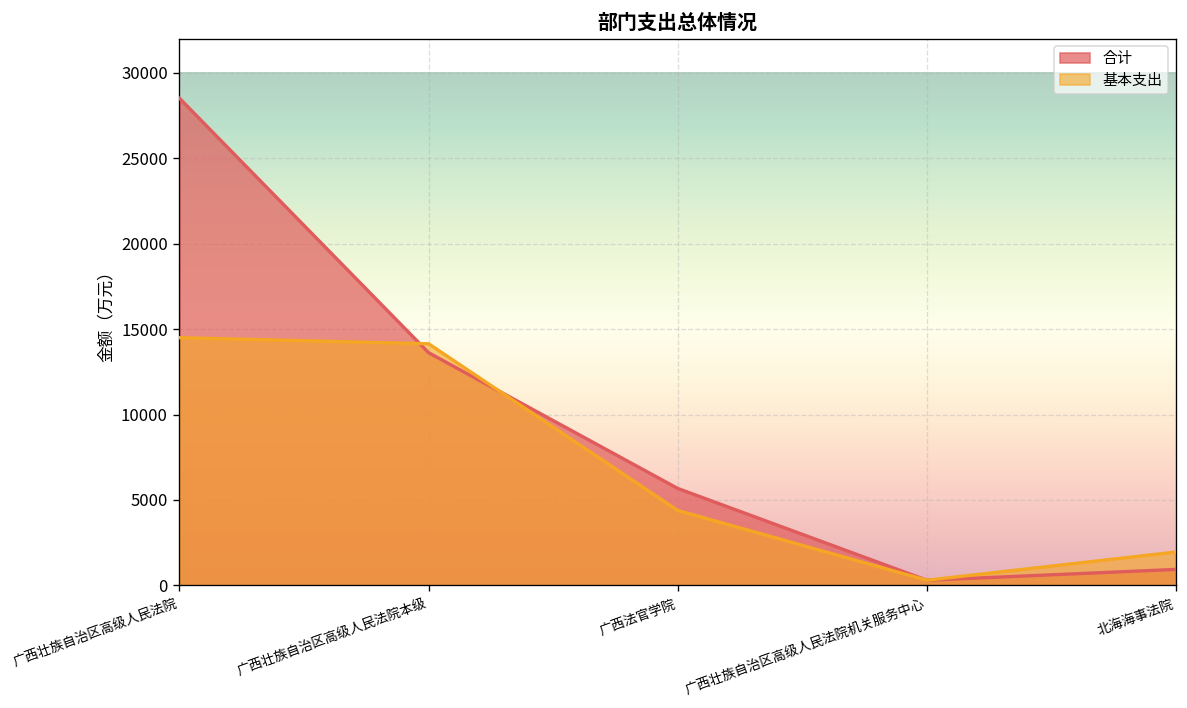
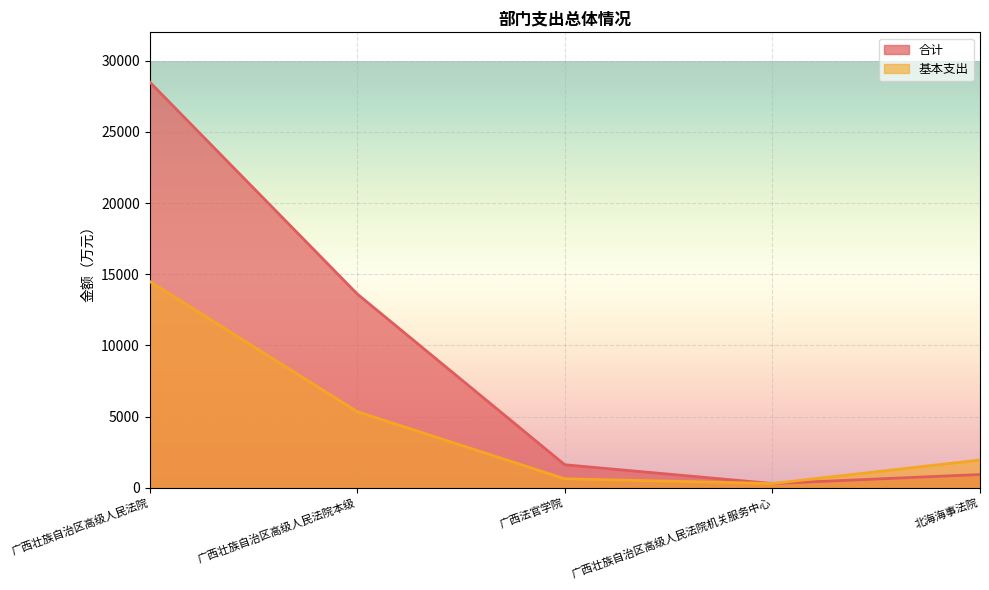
基本支出, 广西壮族自治区高级人民法院本级: 14100 -> 5400
合计, 广西法官学院: 5700 -> 1600
基本支出, 广西法官学院: 4400 -> 600
